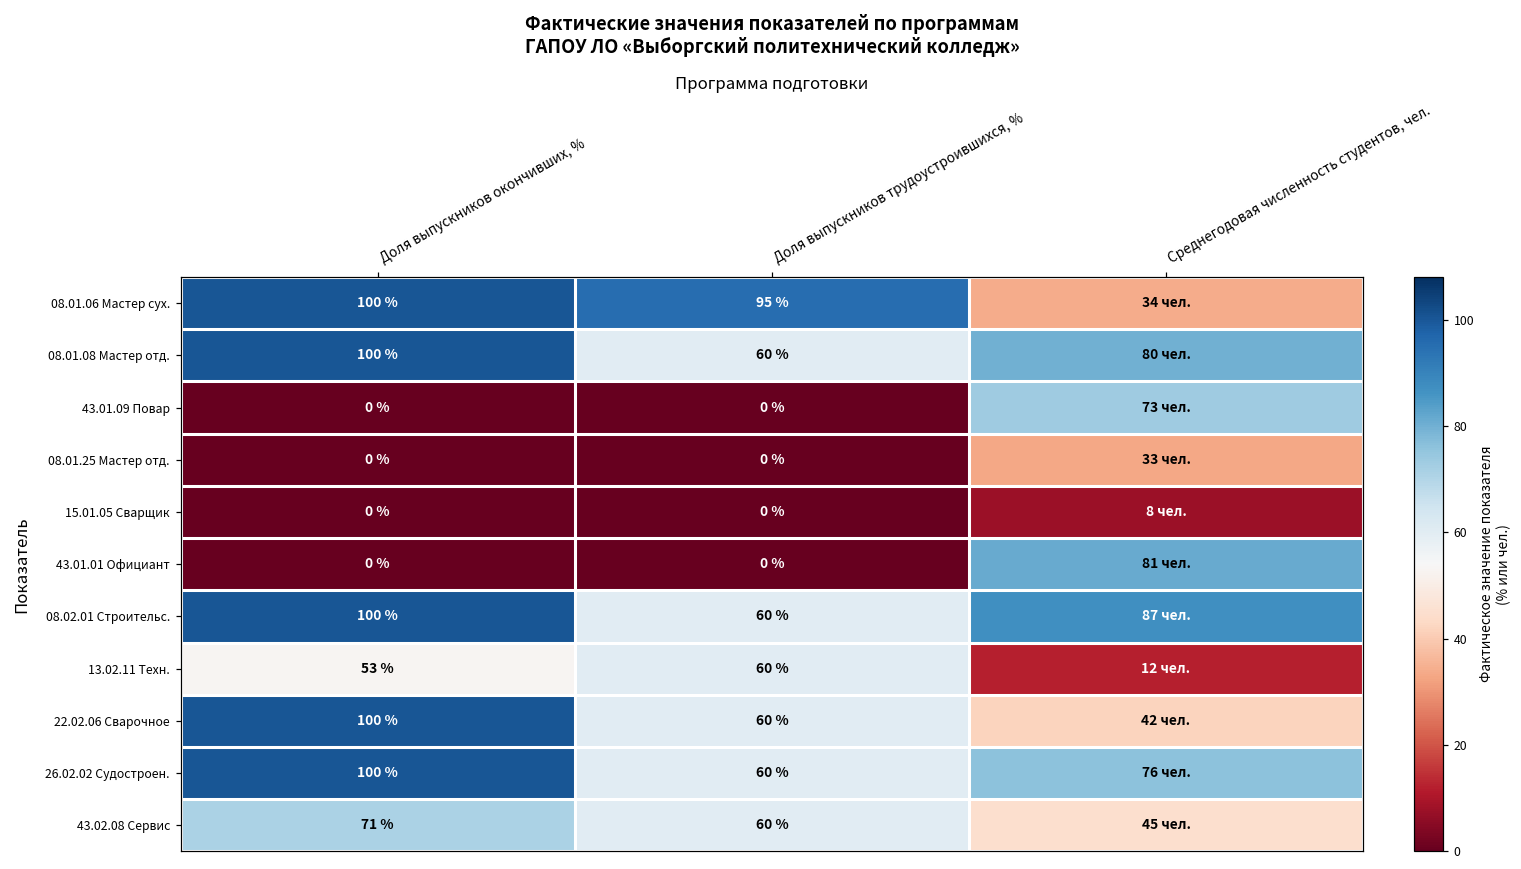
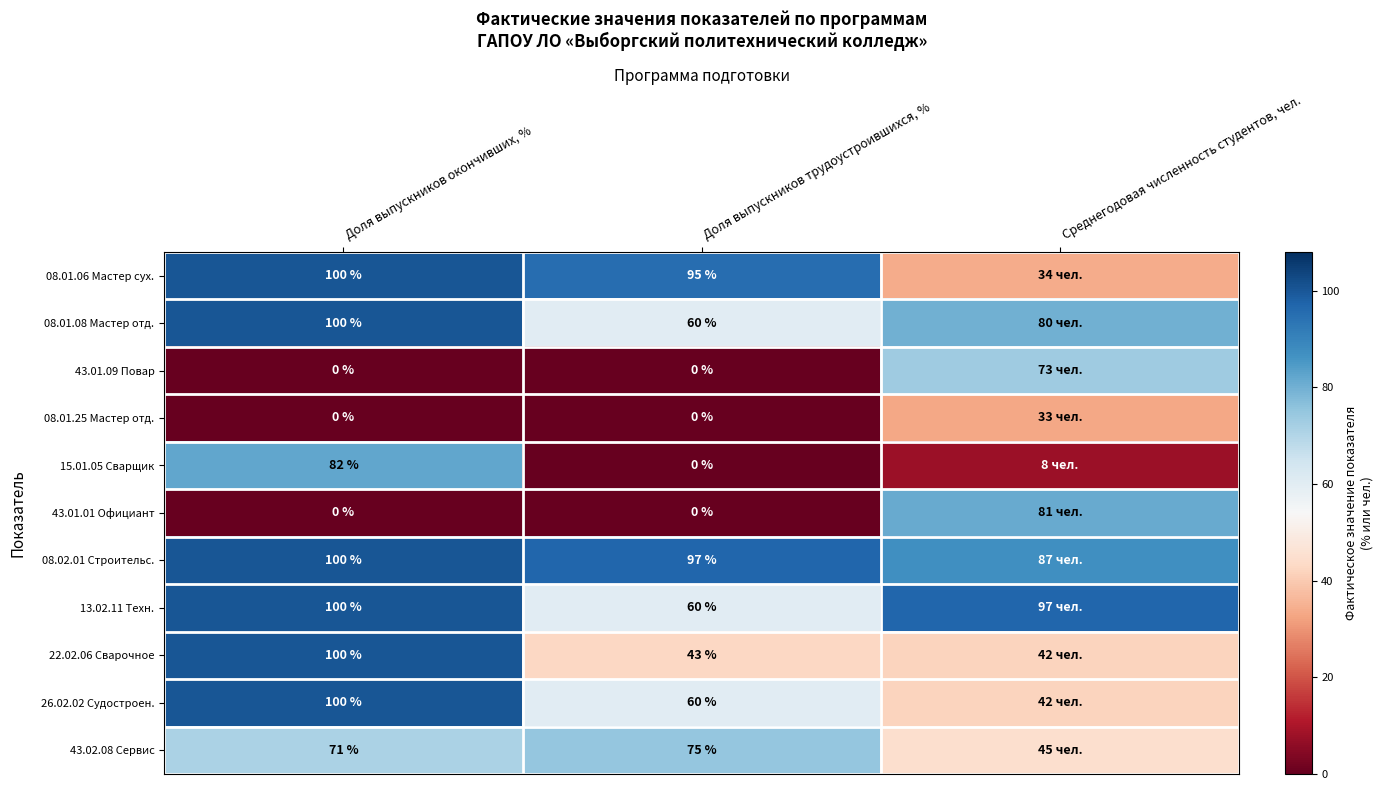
15.01.05 Сварщик, Доля выпускников окончивших, %: 0 % -> 82 %
08.02.01 Строительс., Доля выпускников трудоустроившихся, %: 60 % -> 97 %
13.02.11 Техн., Доля выпускников окончивших, %: 53 % -> 100 %
13.02.11 Техн., Среднегодовая численность студентов, чел.: 12 -> 97
22.02.06 Сварочное, Доля выпускников трудоустроившихся, %: 60 % -> 43 %
26.02.02 Судостроен., Среднегодовая численность студентов, чел.: 76 -> 42
43.02.08 Сервис, Доля выпускников трудоустроившихся, %: 60 % -> 75 %
